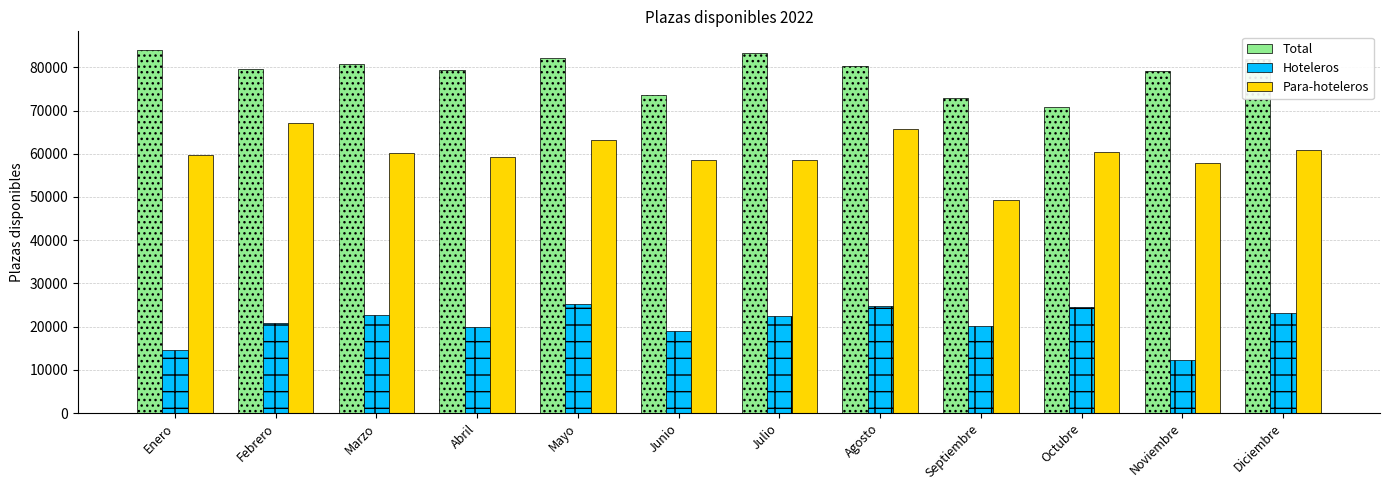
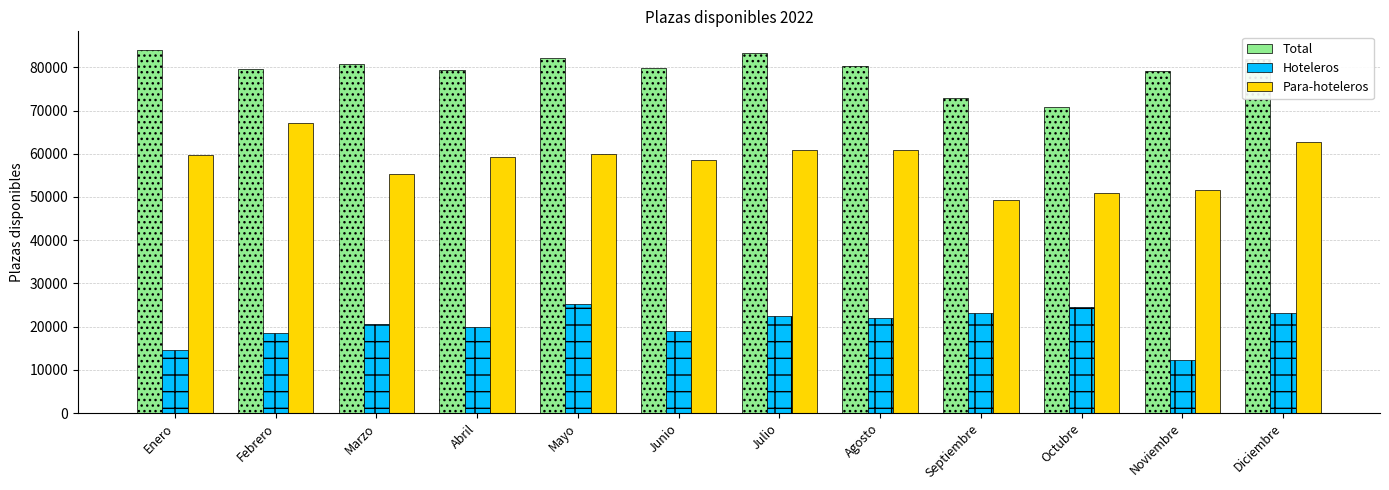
Hoteleros, Febrero: 21000 -> 19000
Hoteleros, Marzo: 23000 -> 21000
Para-hoteleros, Marzo: 60000 -> 55000
Para-hoteleros, Mayo: 63000 -> 60000
Total, Junio: 74000 -> 80000
Para-hoteleros, Julio: 59000 -> 61000
Hoteleros, Agosto: 25000 -> 22000
Para-hoteleros, Agosto: 66000 -> 61000
Hoteleros, Septiembre: 20000 -> 23000
Para-hoteleros, Octubre: 61000 -> 51000
Para-hoteleros, Noviembre: 58000 -> 52000
Para-hoteleros, Diciembre: 61000 -> 63000
